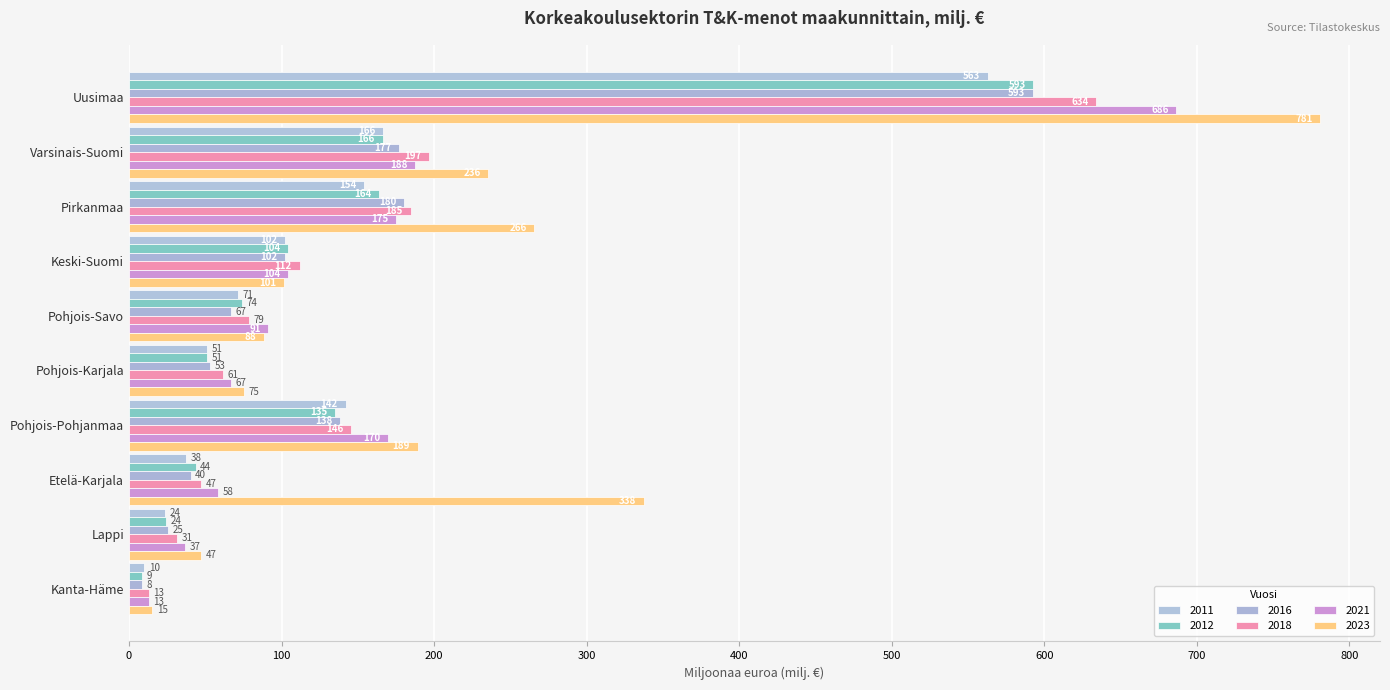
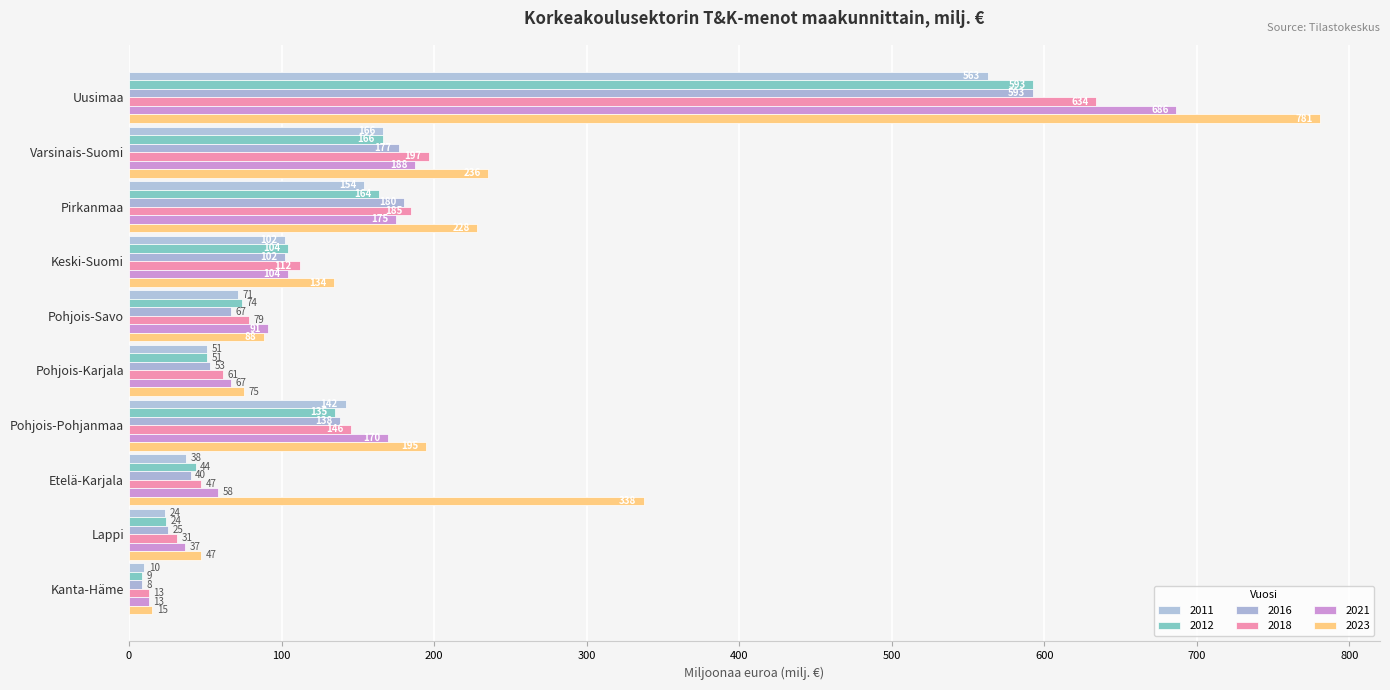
2023, Pirkanmaa: 266 -> 228
2023, Keski-Suomi: 101 -> 134
2023, Pohjois-Pohjanmaa: 189 -> 195
